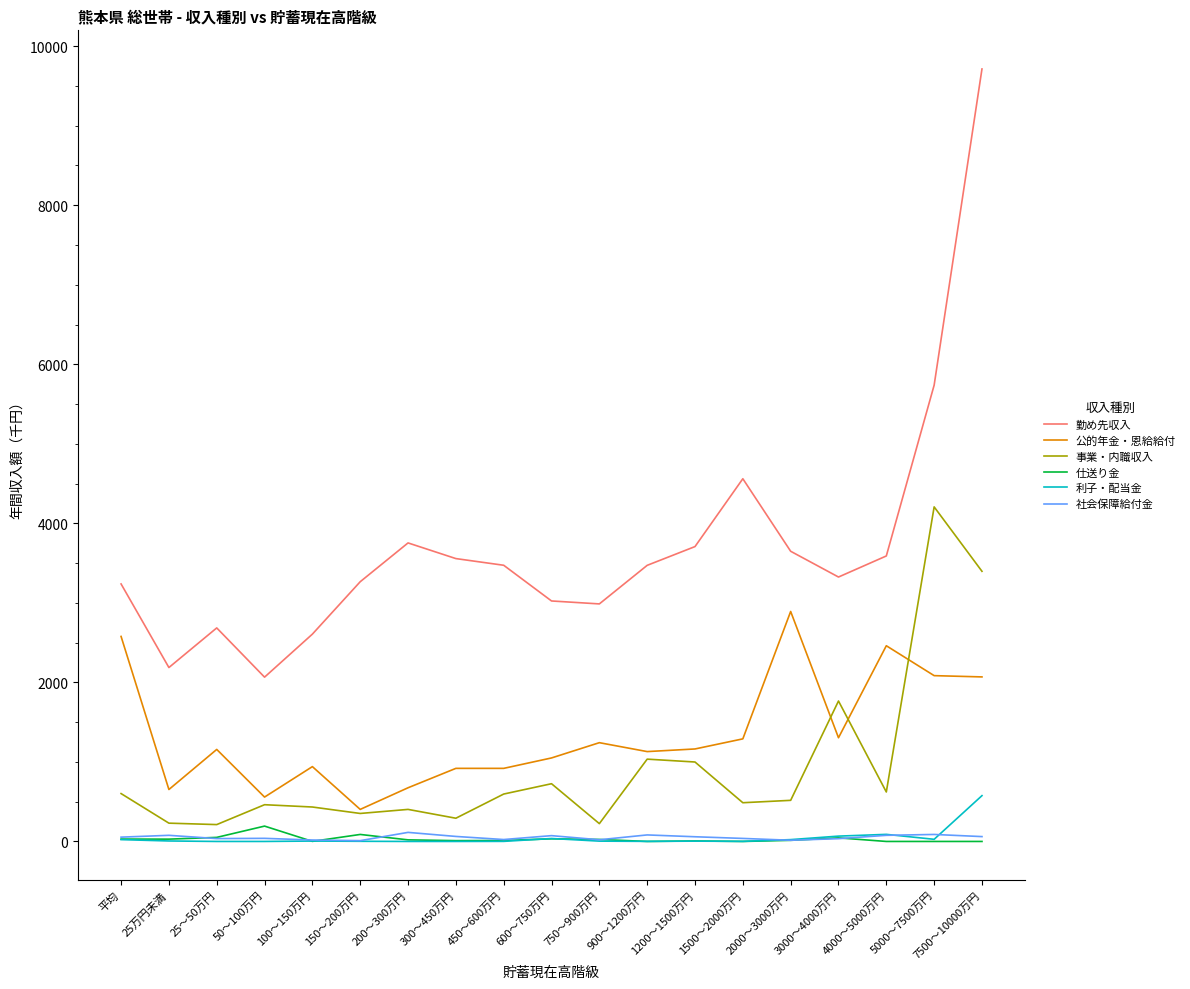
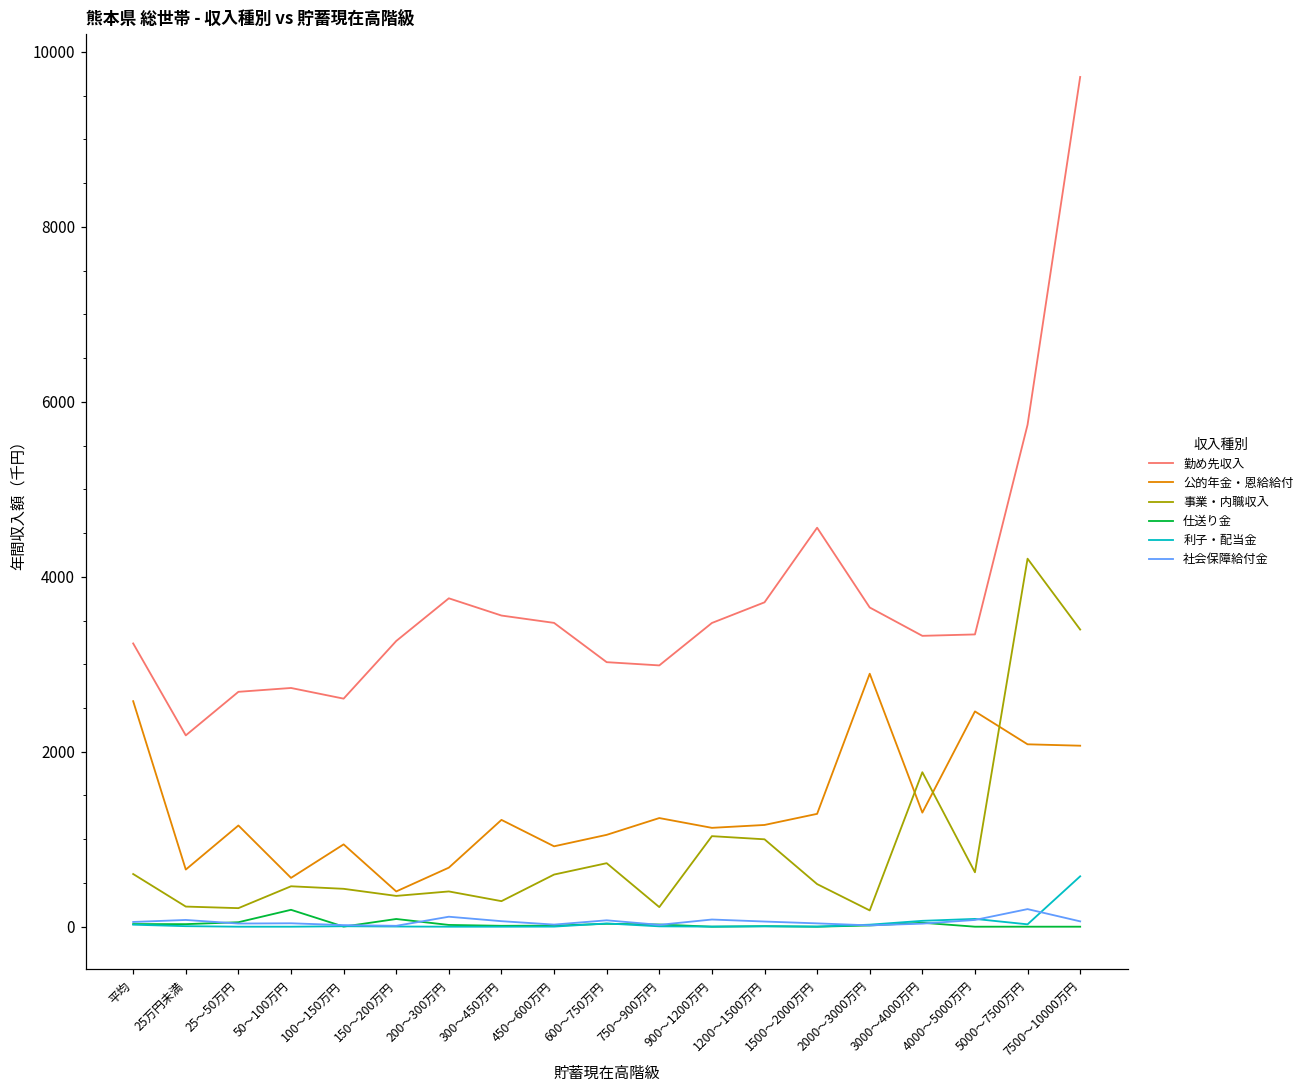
勤め先収入, 50～100万円: 2100 -> 2700
公的年金・恩給給付, 300～450万円: 900 -> 1200
事業・内職収入, 2000～3000万円: 500 -> 200
勤め先収入, 4000～5000万円: 3600 -> 3300
社会保障給付金, 5000～7500万円: 100 -> 200
